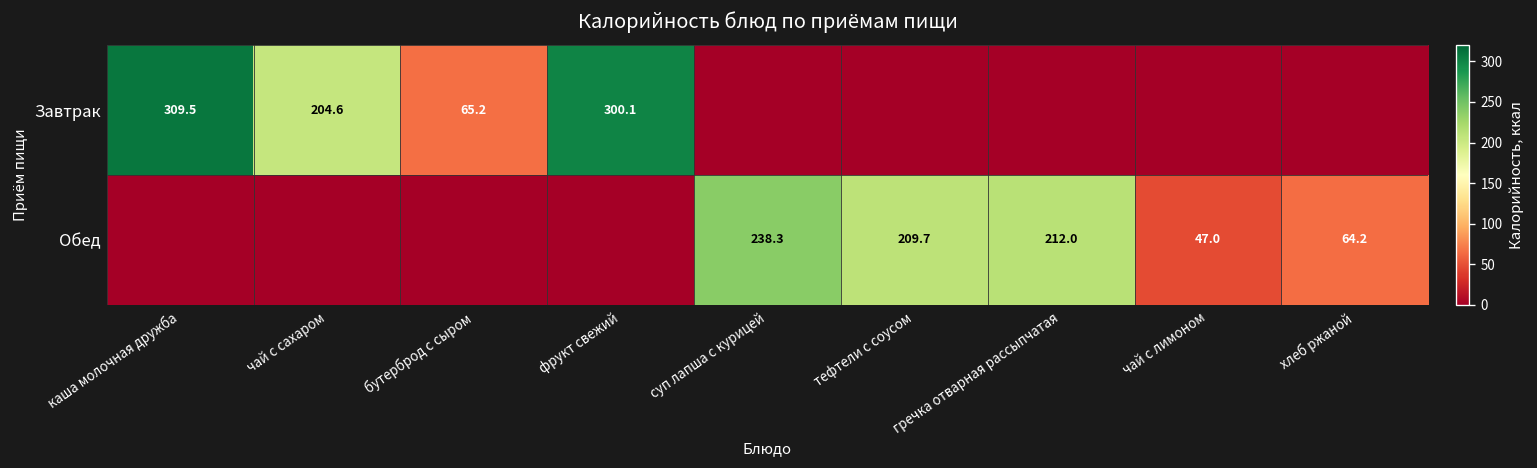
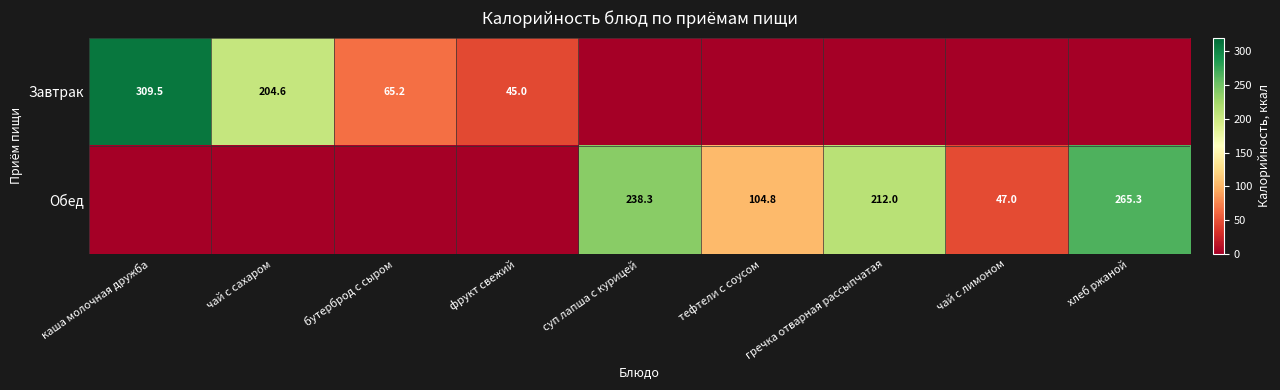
Завтрак, фрукт свежий: 300.1 -> 45.0
Обед, тефтели с соусом: 209.7 -> 104.8
Обед, хлеб ржаной: 64.2 -> 265.3
